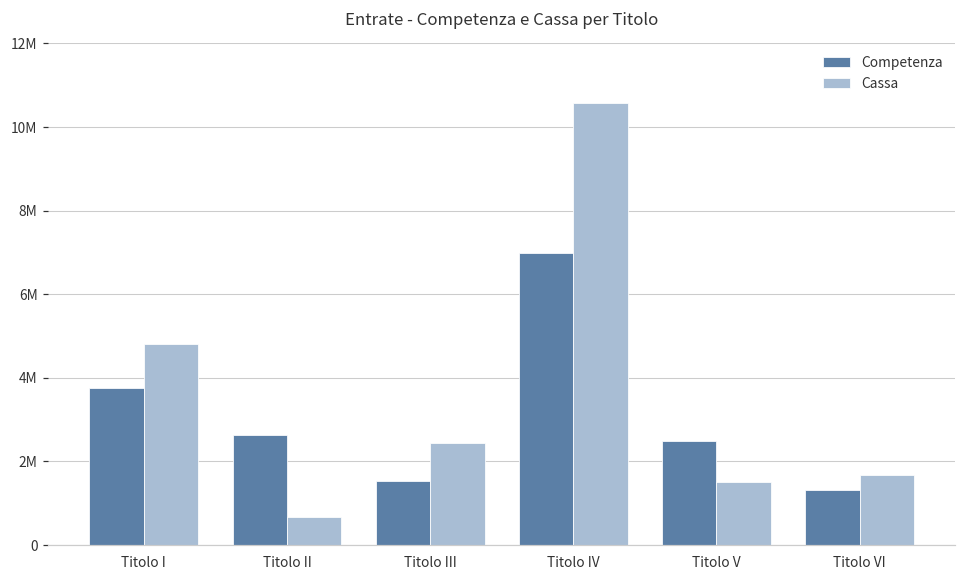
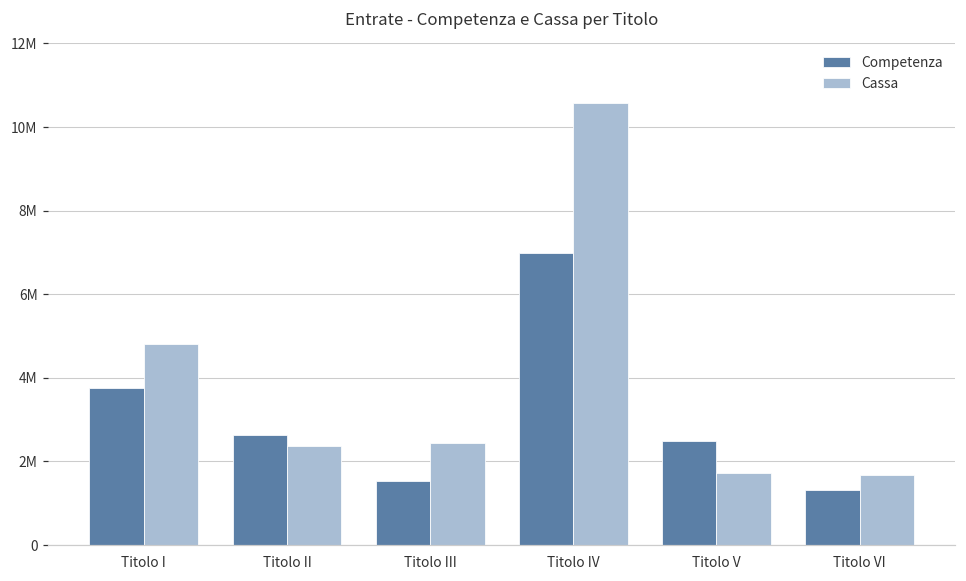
Cassa, Titolo II: 700000 -> 2400000
Cassa, Titolo V: 1500000 -> 1700000
